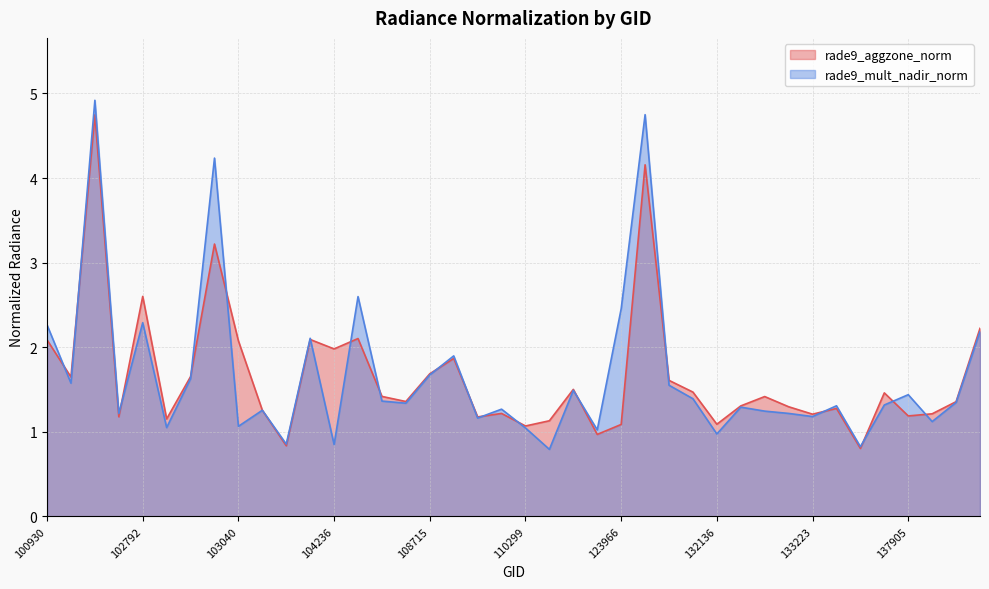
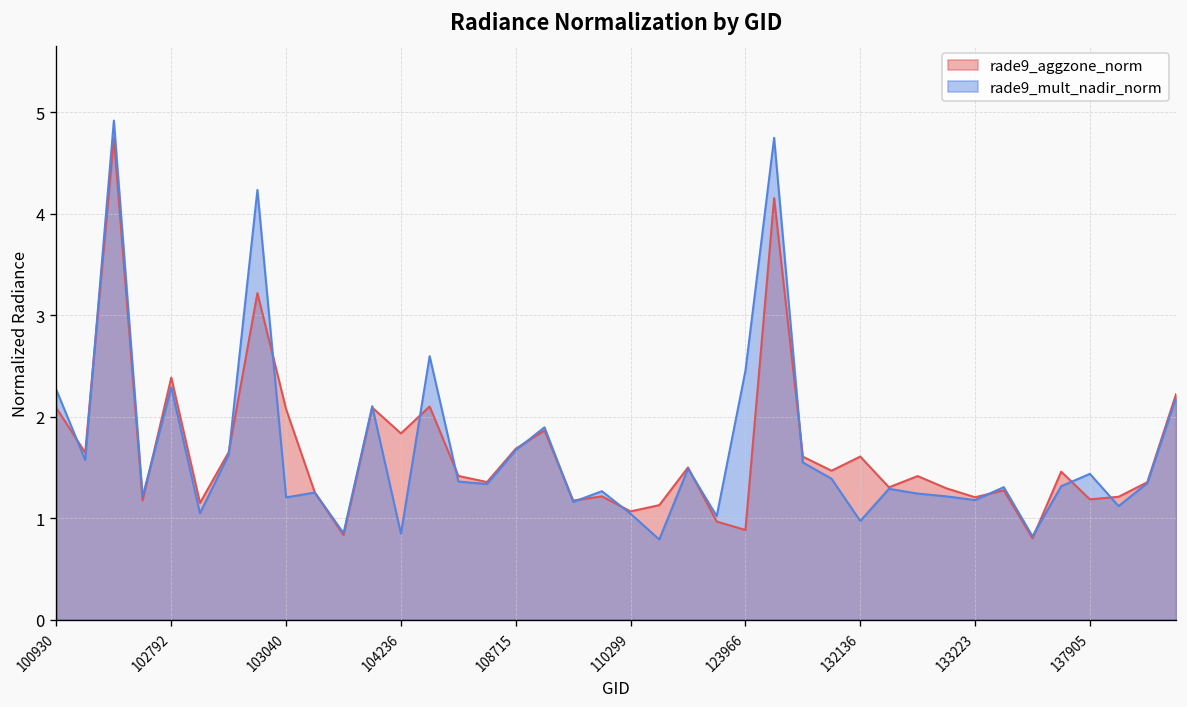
rade9_aggzone_norm, 102792: 2.6 -> 2.4
rade9_mult_nadir_norm, 103040: 1.1 -> 1.2
rade9_aggzone_norm, 104236: 2.0 -> 1.8
rade9_aggzone_norm, 123966: 1.1 -> 0.9
rade9_aggzone_norm, 132136: 1.1 -> 1.6
